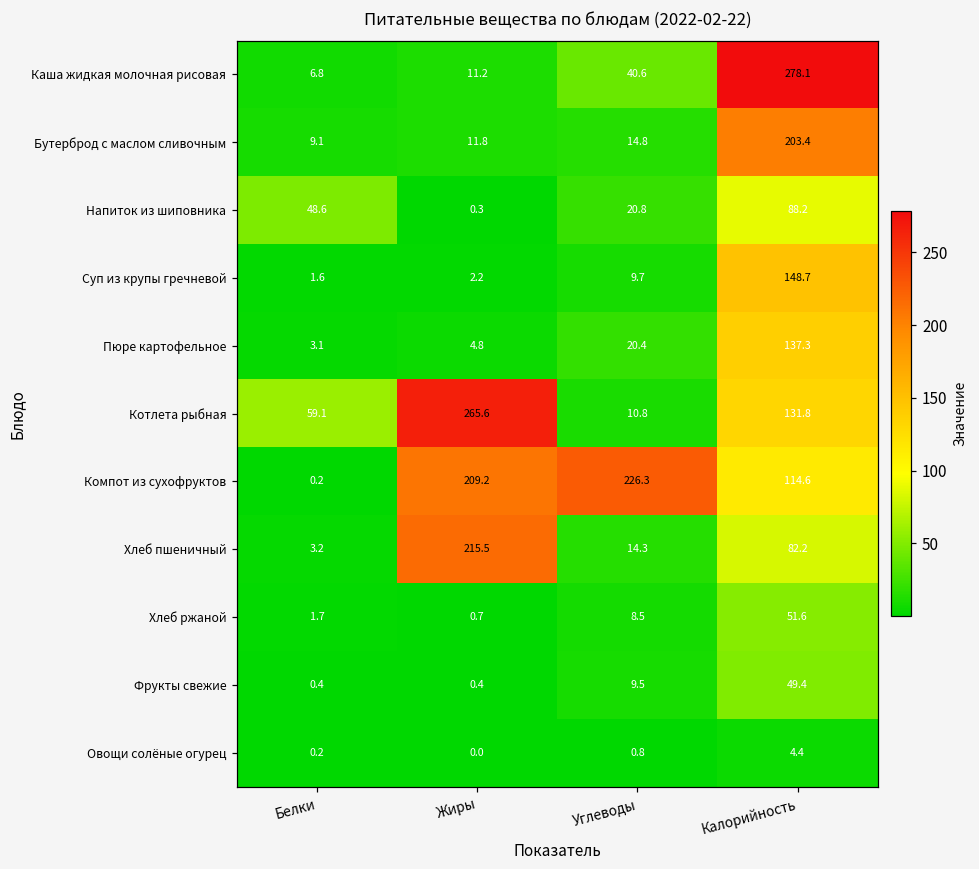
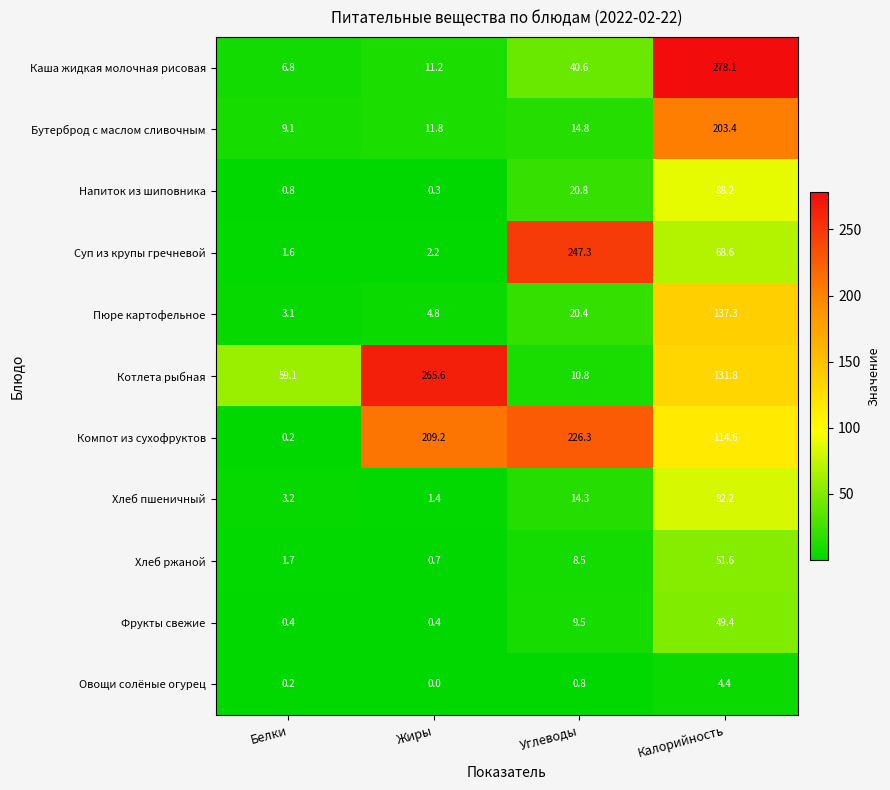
Напиток из шиповника, Белки: 48.6 -> 0.8
Суп из крупы гречневой, Углеводы: 9.7 -> 247.3
Суп из крупы гречневой, Калорийность: 148.7 -> 68.6
Хлеб пшеничный, Жиры: 215.5 -> 1.4
